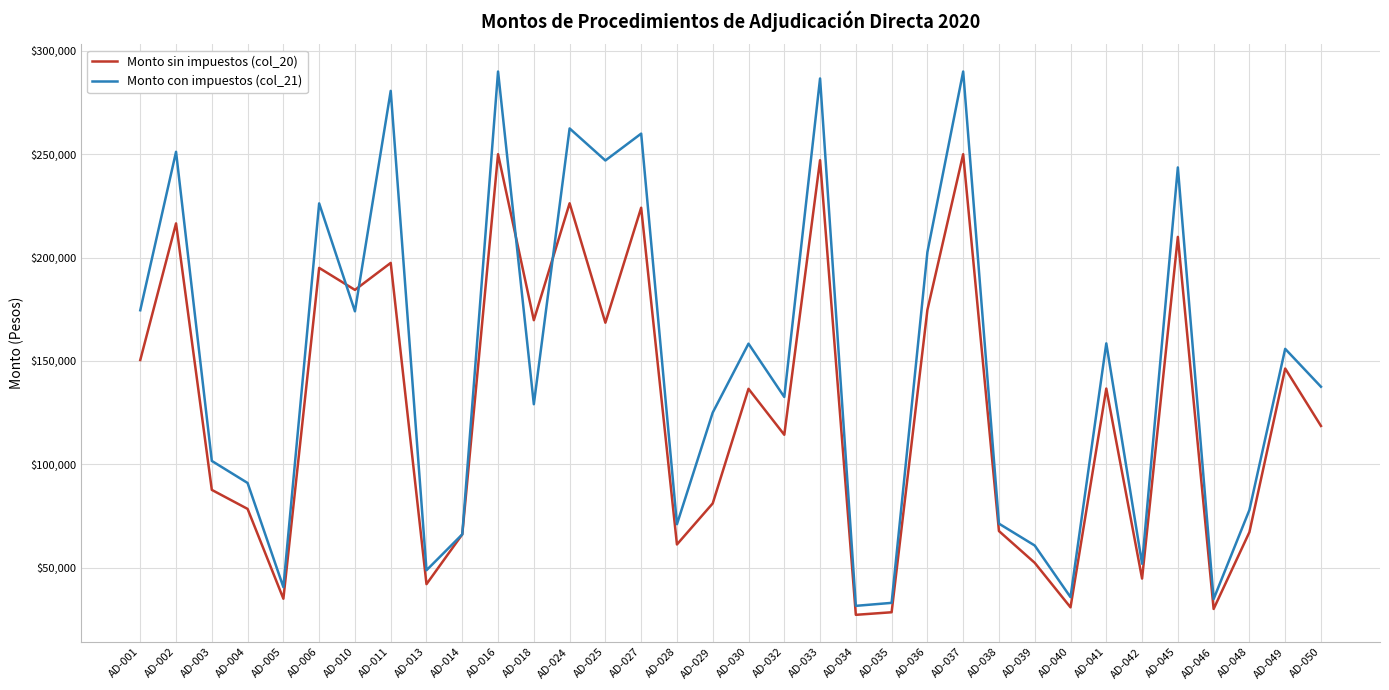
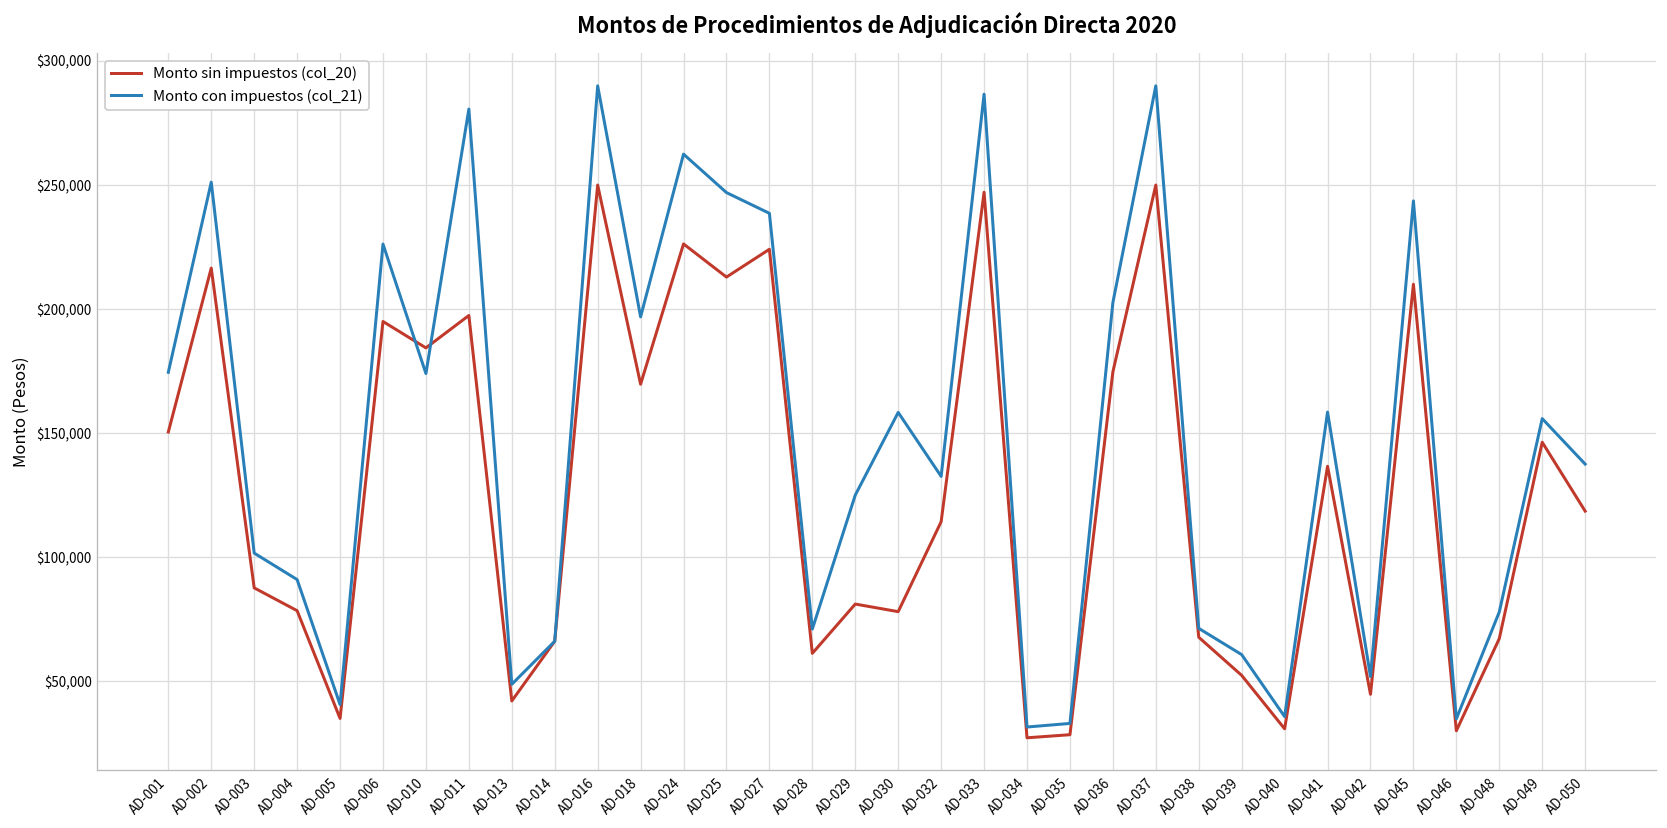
Monto con impuestos (col_21), AD-018: $129,000 -> $197,000
Monto sin impuestos (col_20), AD-025: $168,000 -> $213,000
Monto con impuestos (col_21), AD-027: $260,000 -> $239,000
Monto sin impuestos (col_20), AD-030: $137,000 -> $78,000
